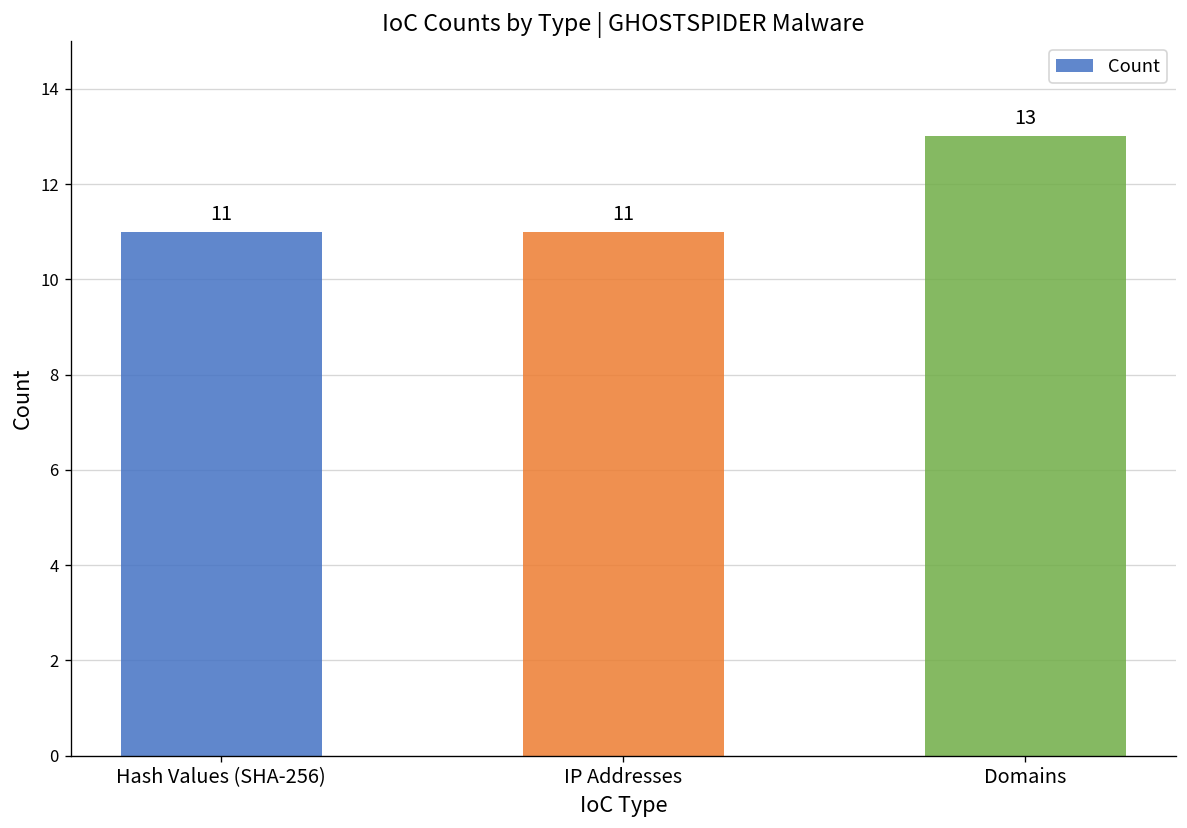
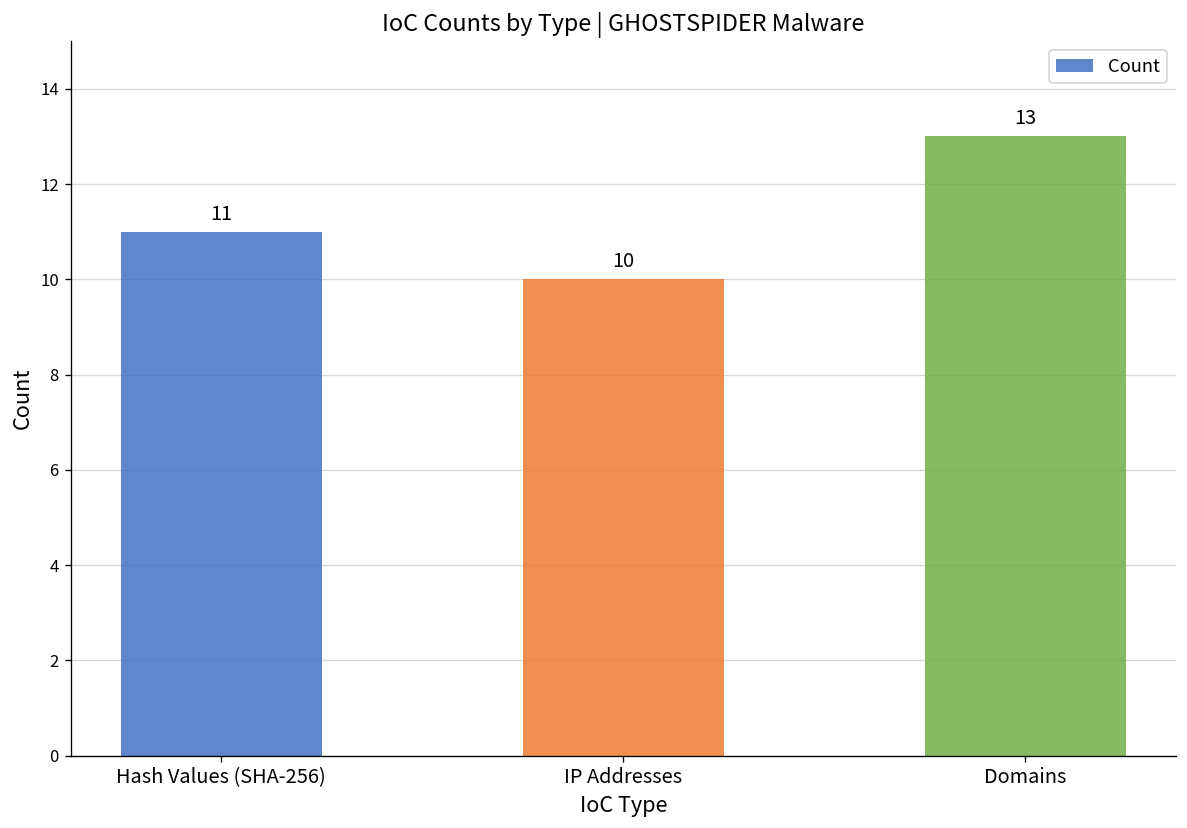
IP Addresses: 11 -> 10
